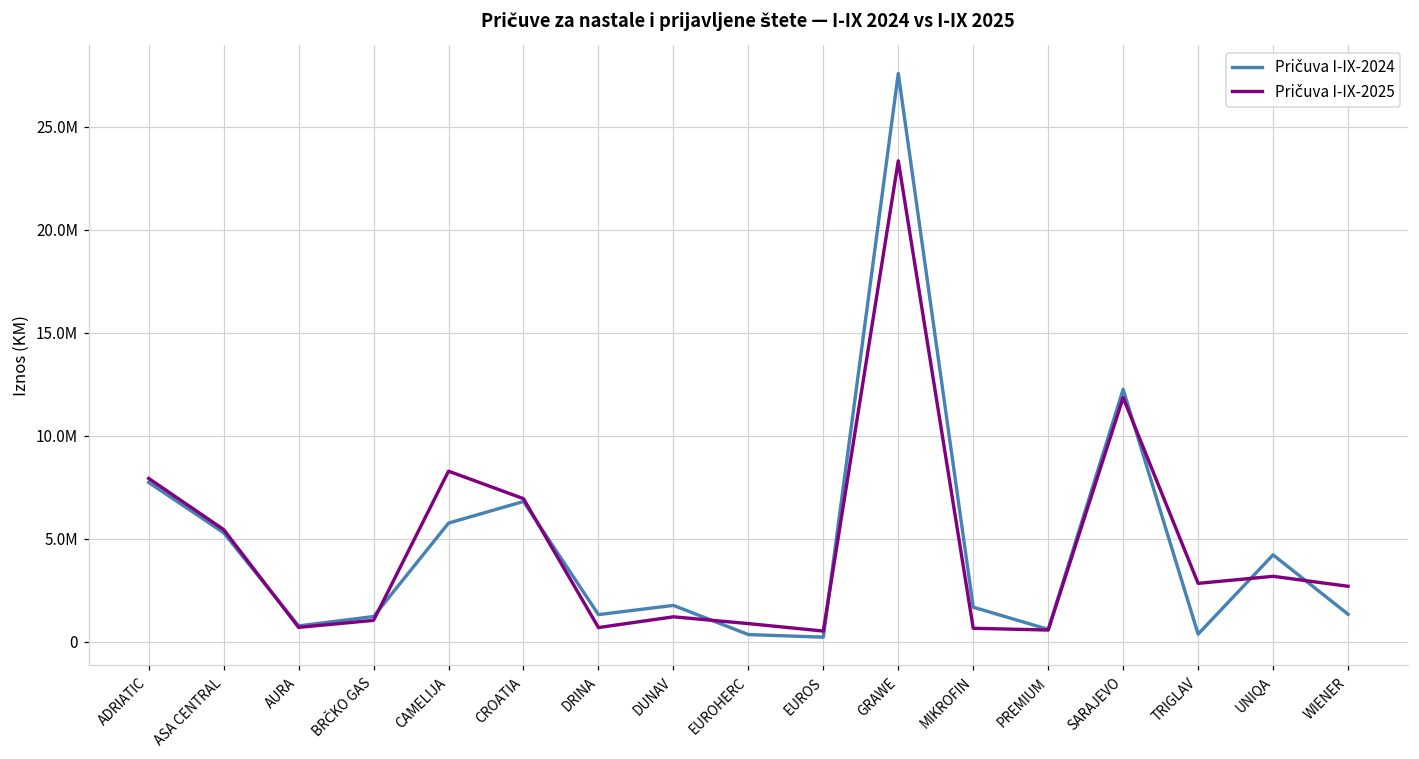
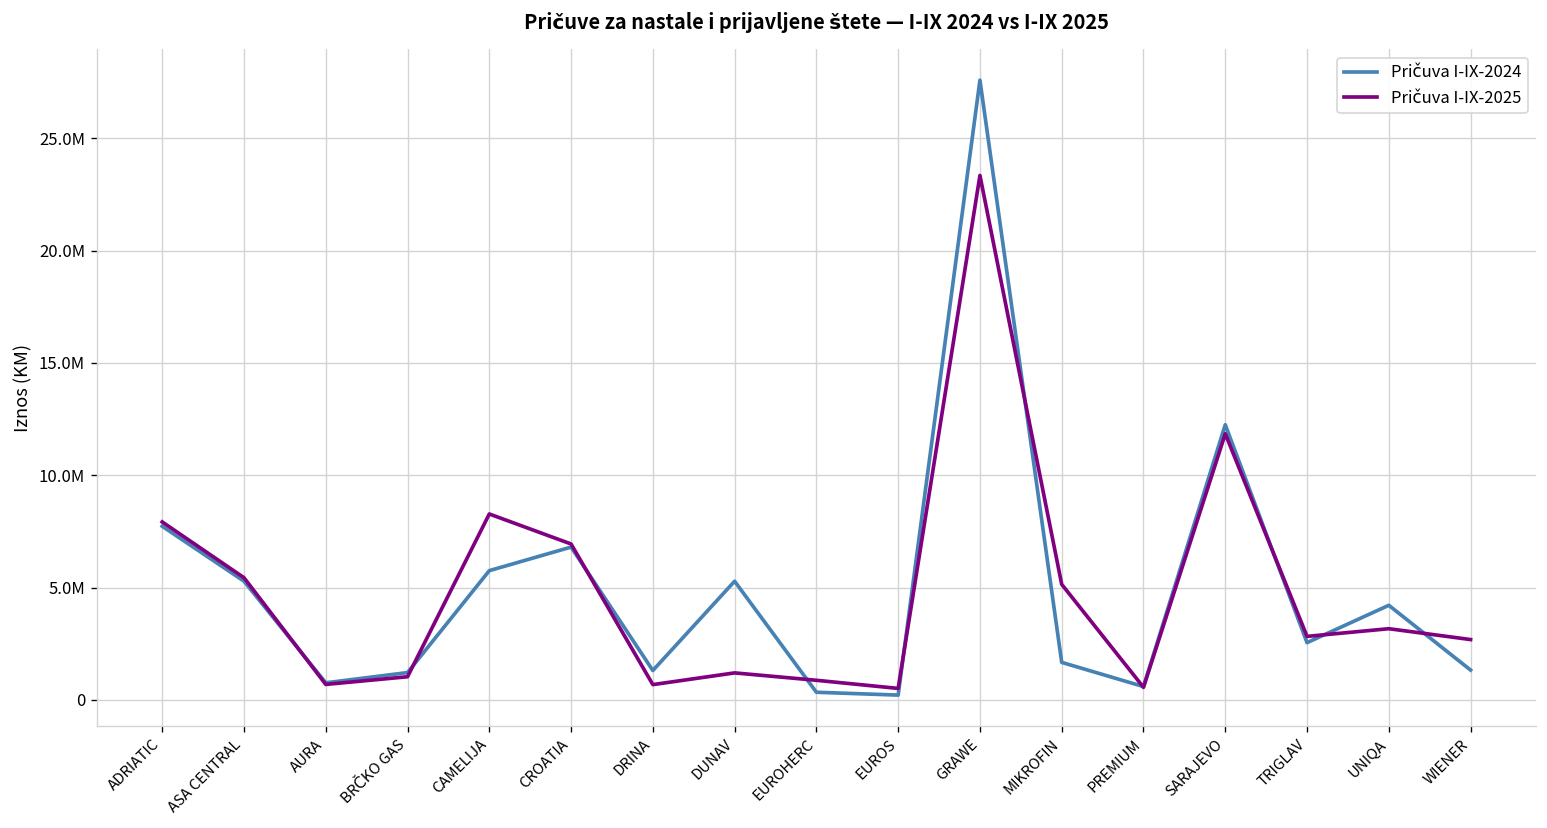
Pričuva I-IX-2024, DUNAV: 1800000 -> 5300000
Pričuva I-IX-2025, MIKROFIN: 600000 -> 5100000
Pričuva I-IX-2024, TRIGLAV: 400000 -> 2500000
